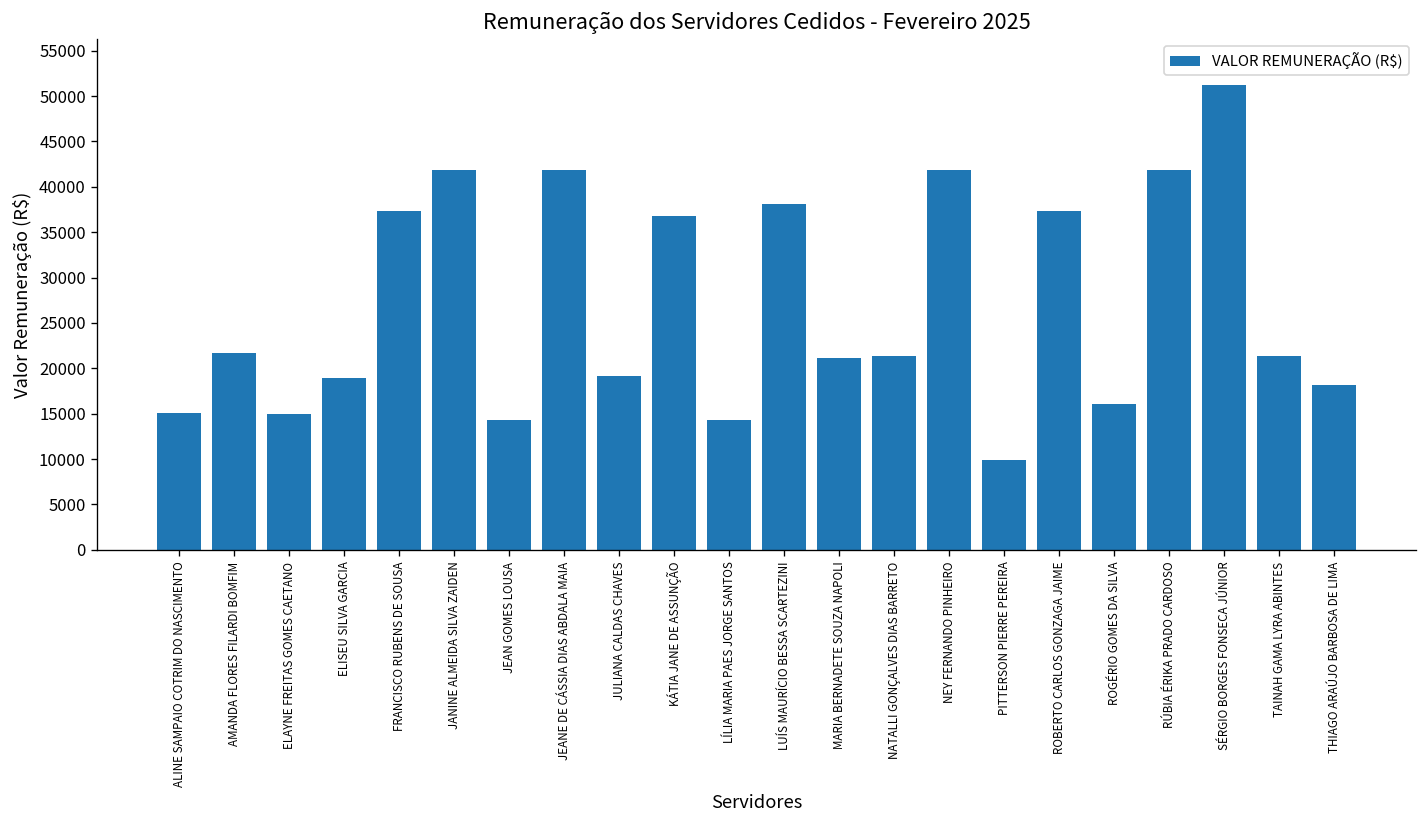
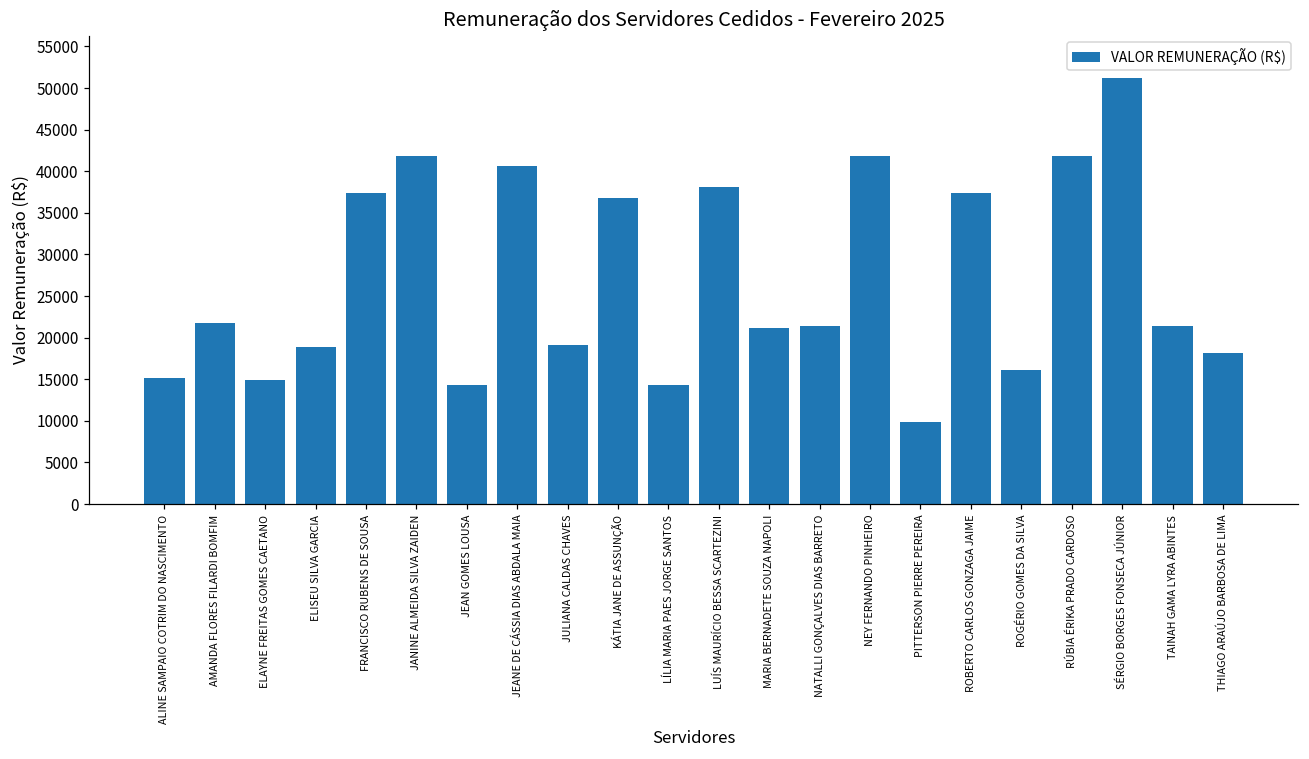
JEANE DE CÁSSIA DIAS ABDALA MAIA: 42000 -> 41000
